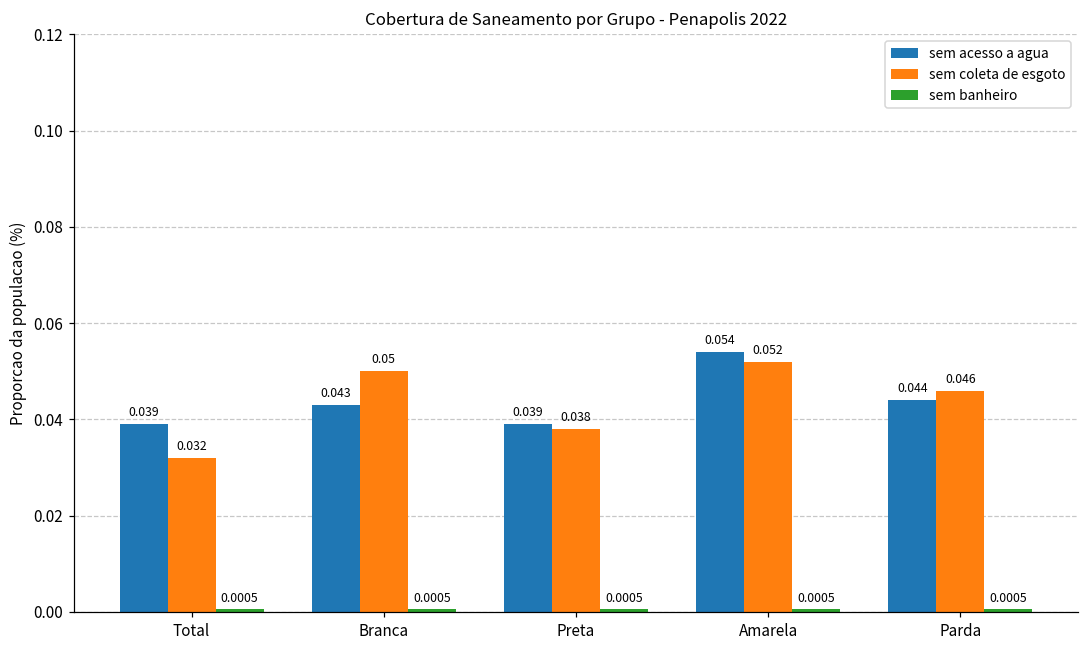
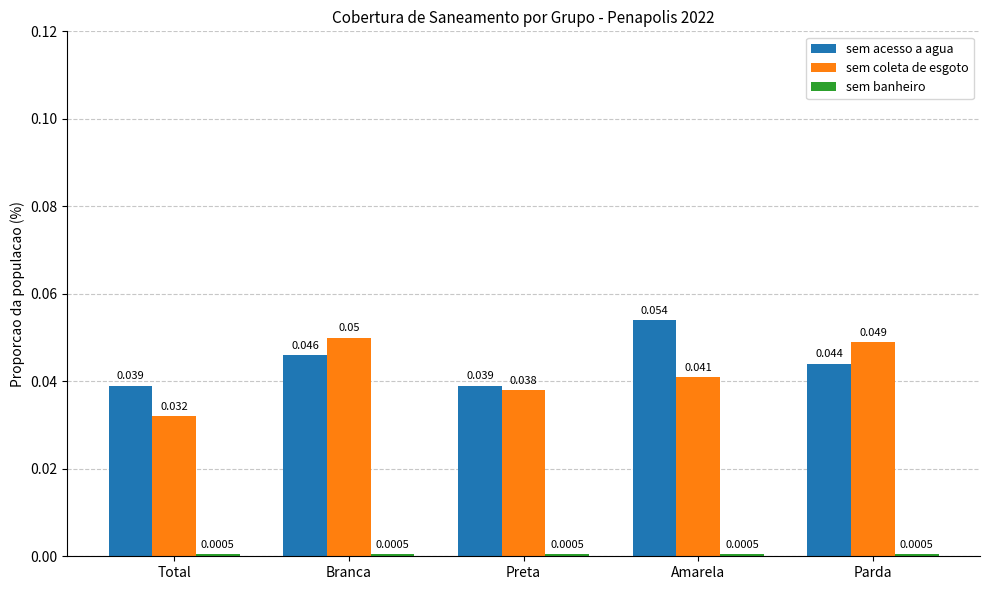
sem acesso a agua, Branca: 0.043 -> 0.046
sem coleta de esgoto, Amarela: 0.052 -> 0.041
sem coleta de esgoto, Parda: 0.046 -> 0.049
